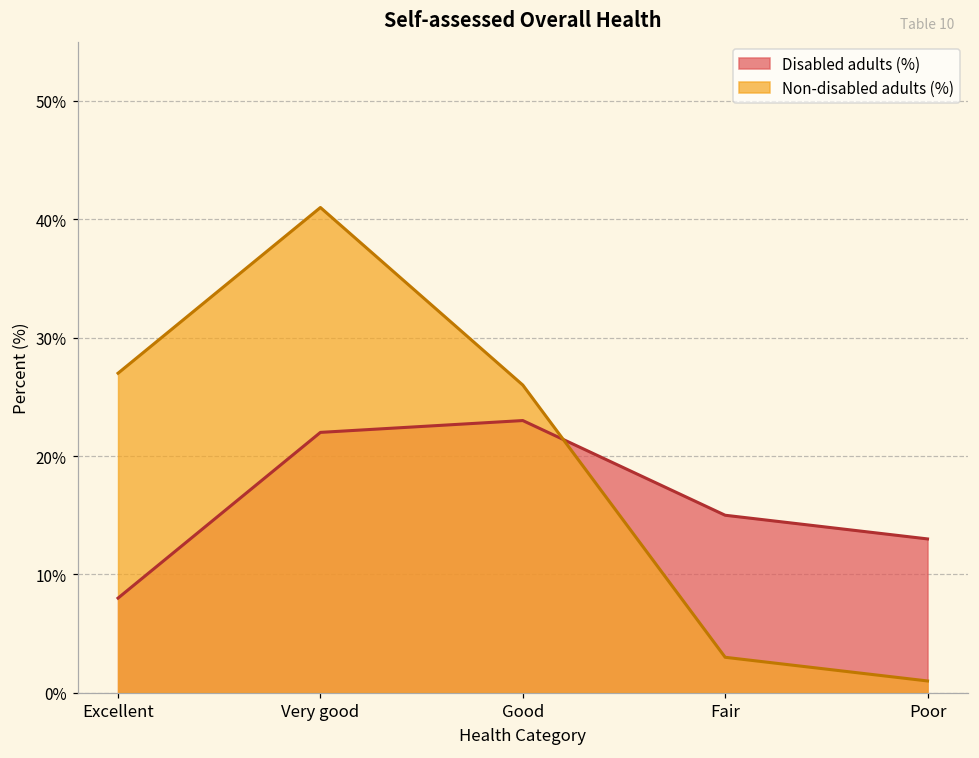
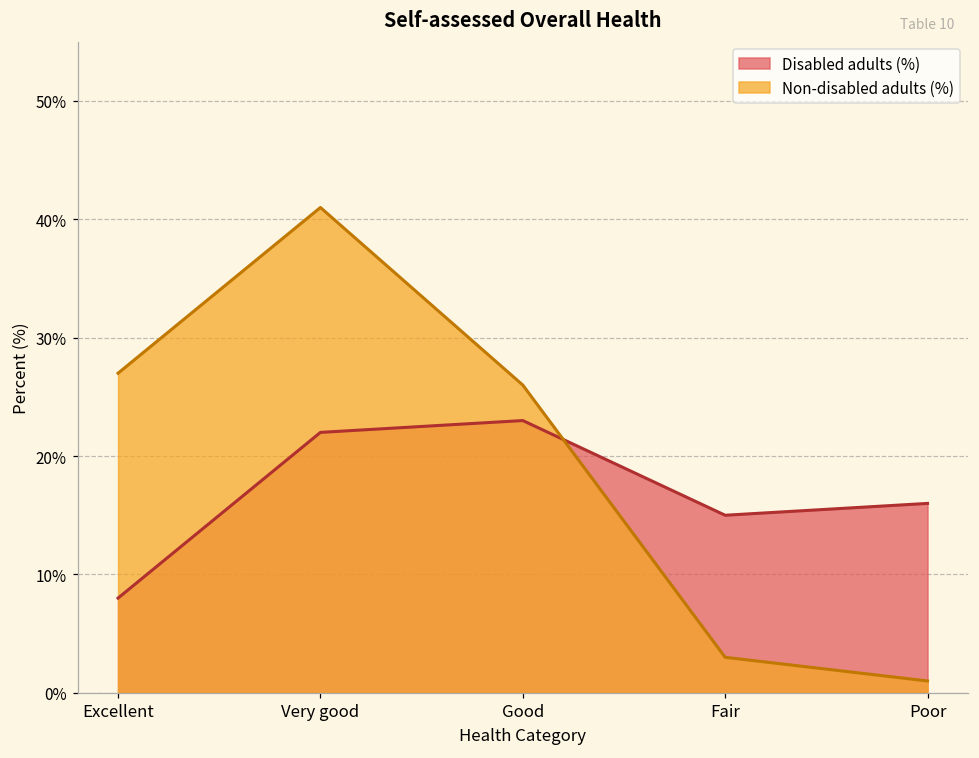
Disabled adults (%), Poor: 13% -> 16%
